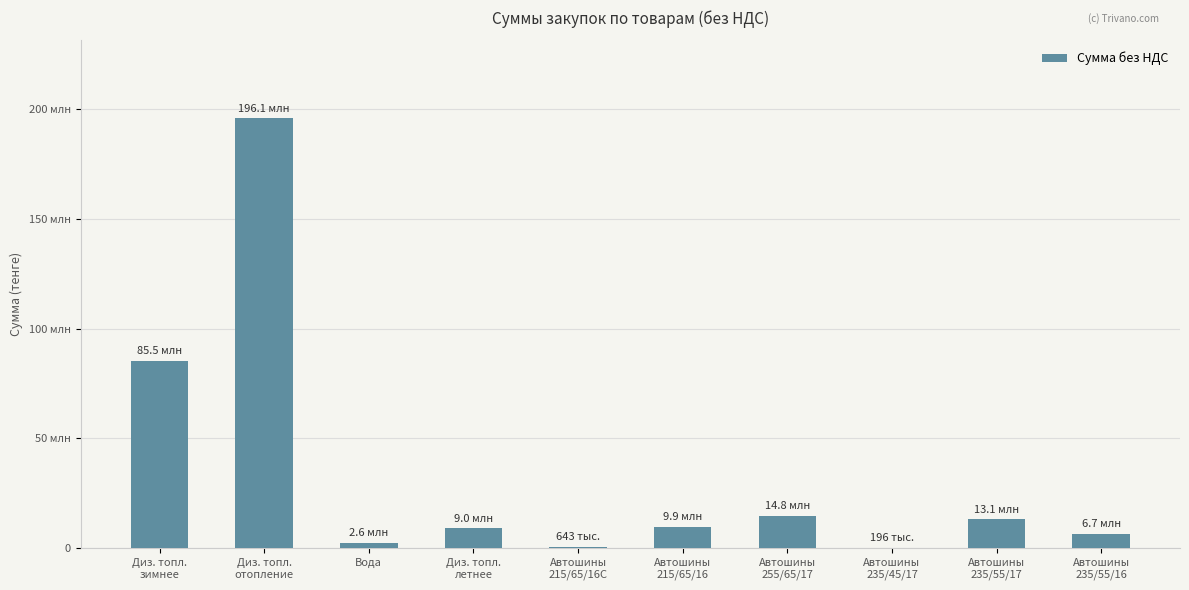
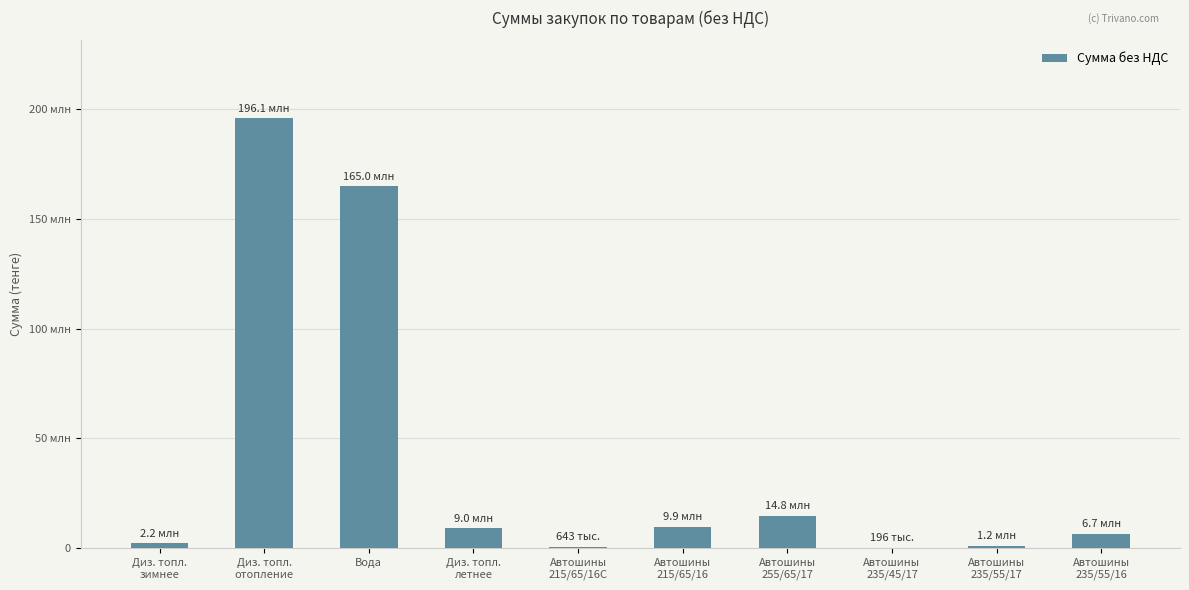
Диз. топл. зимнее: 85.5 -> 2.2
Вода: 2.6 -> 165.0
Автошины 235/55/17: 13.1 -> 1.2
